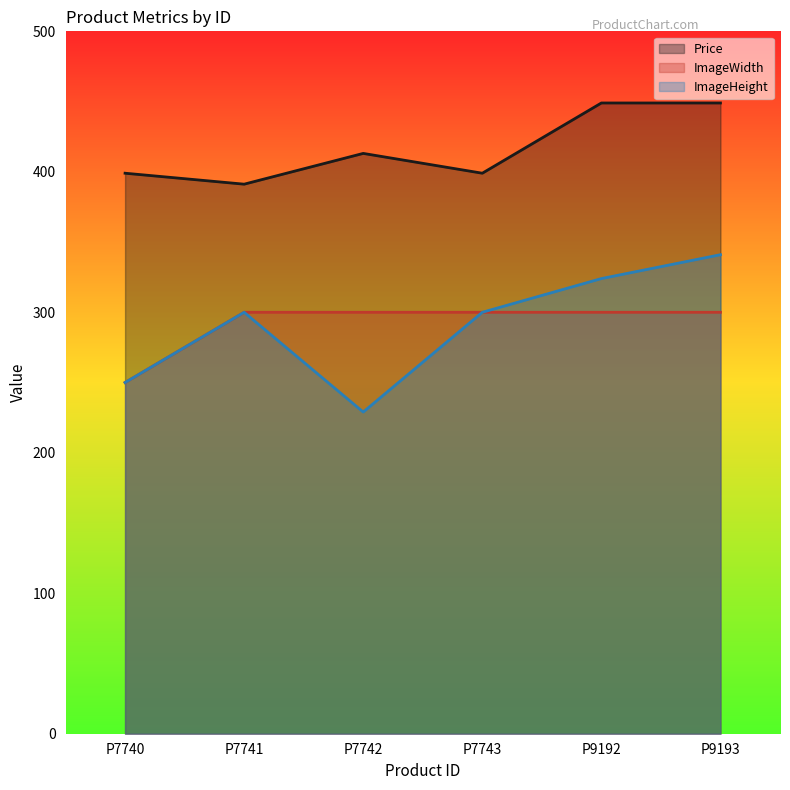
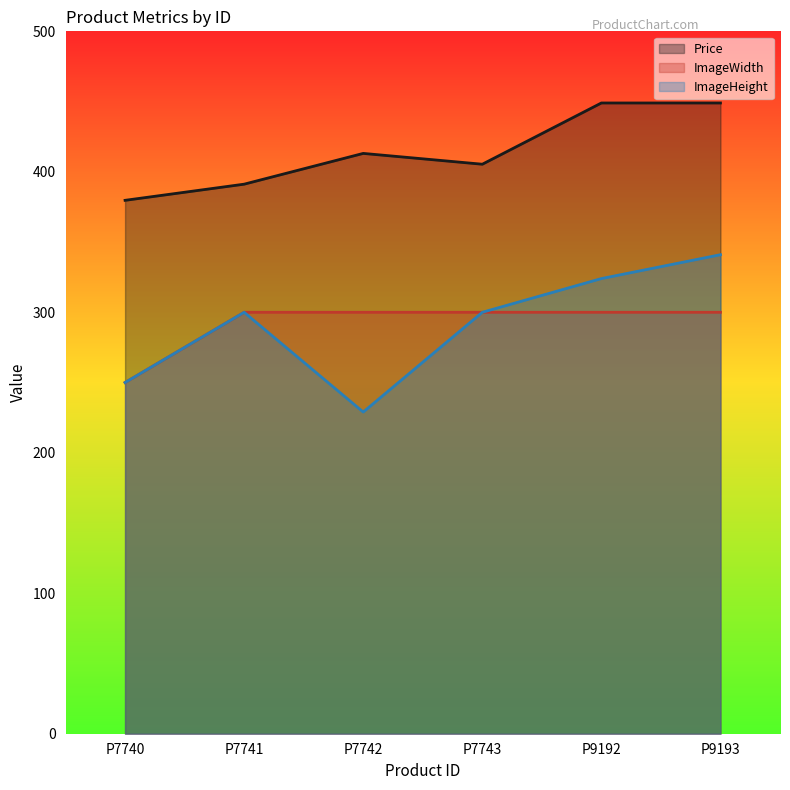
Price, P7740: 399 -> 380
Price, P7743: 399 -> 405
